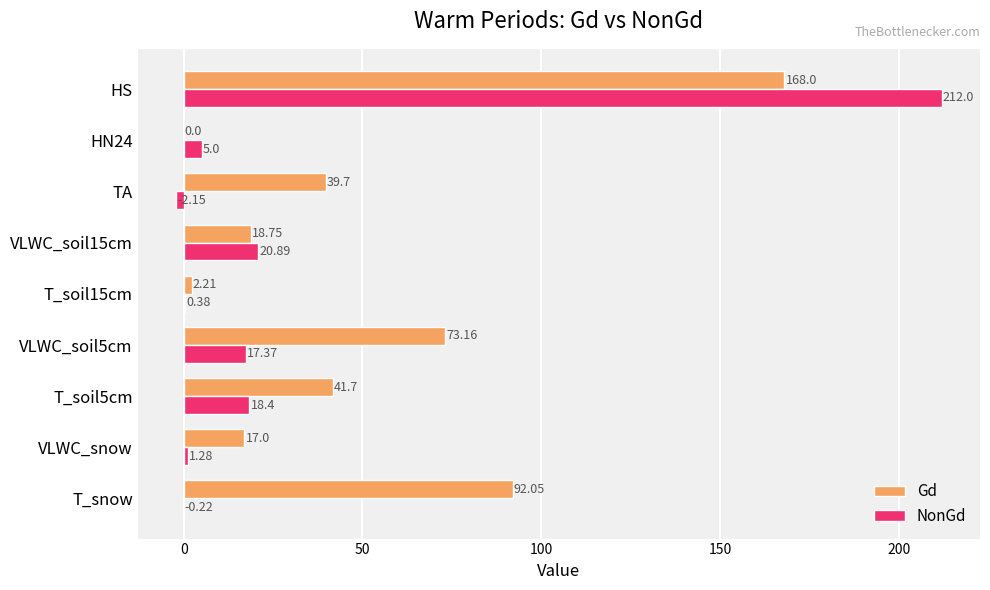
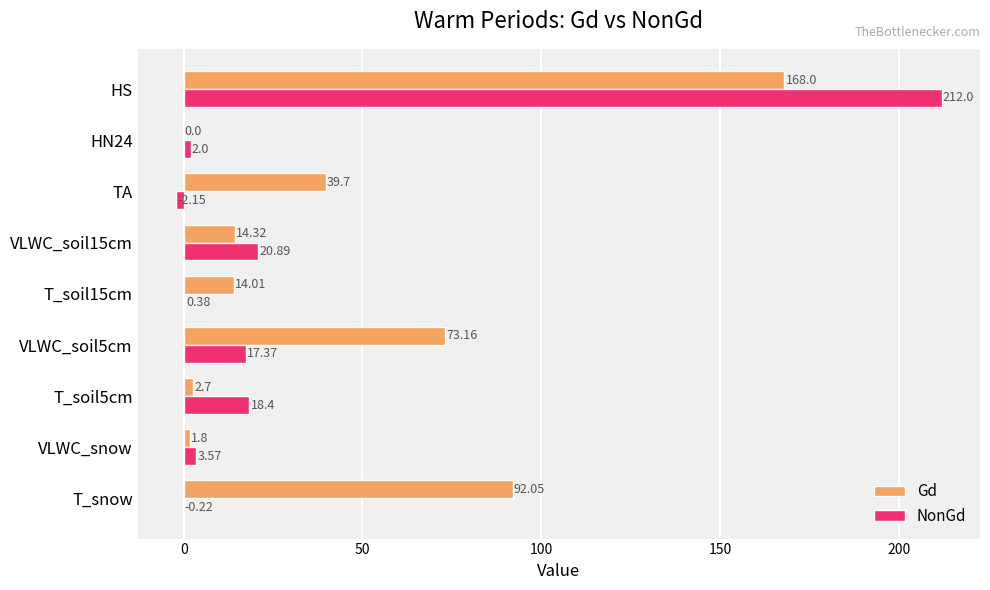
NonGd, HN24: 5.0 -> 2.0
Gd, VLWC_soil15cm: 18.75 -> 14.32
Gd, T_soil15cm: 2.21 -> 14.01
Gd, T_soil5cm: 41.7 -> 2.7
Gd, VLWC_snow: 17.0 -> 1.8
NonGd, VLWC_snow: 1.28 -> 3.57
